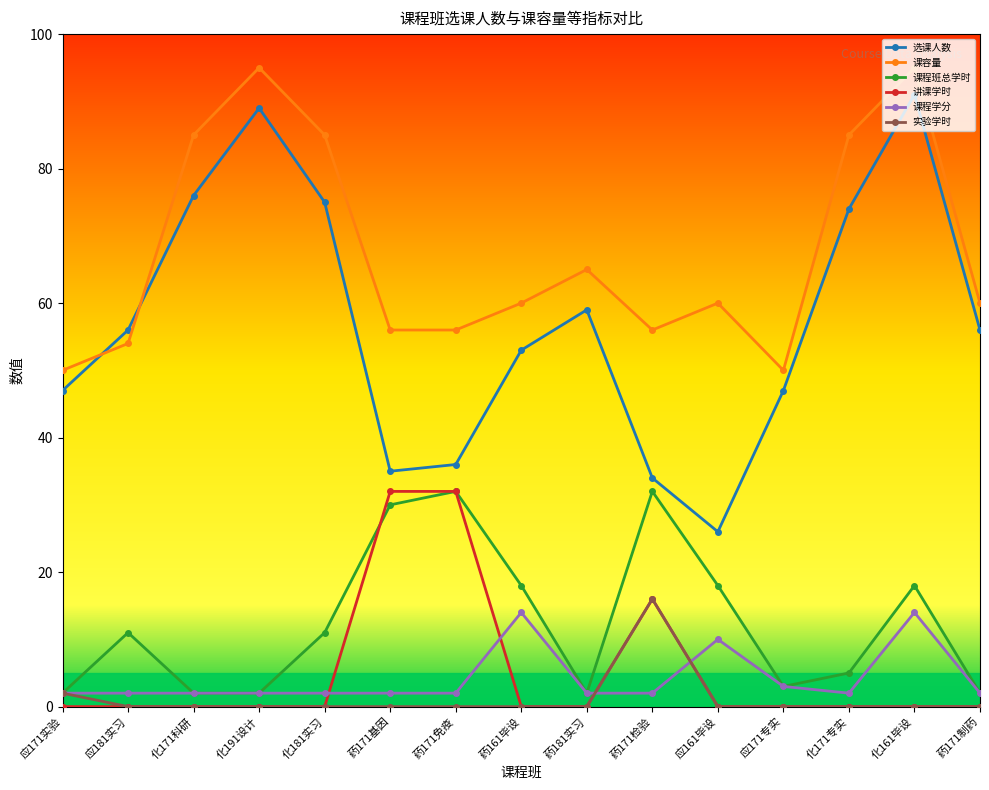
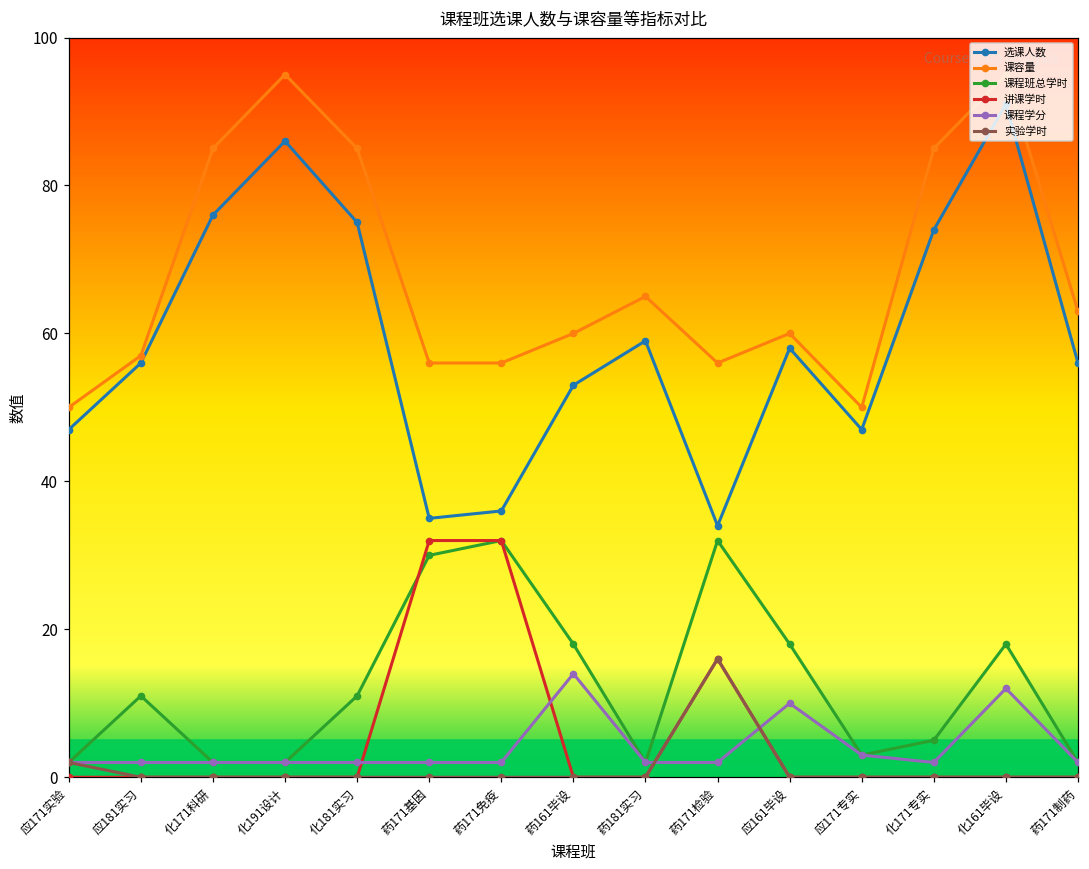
课容量, 应181实习: 54 -> 57
选课人数, 化191设计: 89 -> 86
选课人数, 应161毕设: 26 -> 58
课程学分, 化161毕设: 14 -> 12
课容量, 药171制药: 60 -> 63
